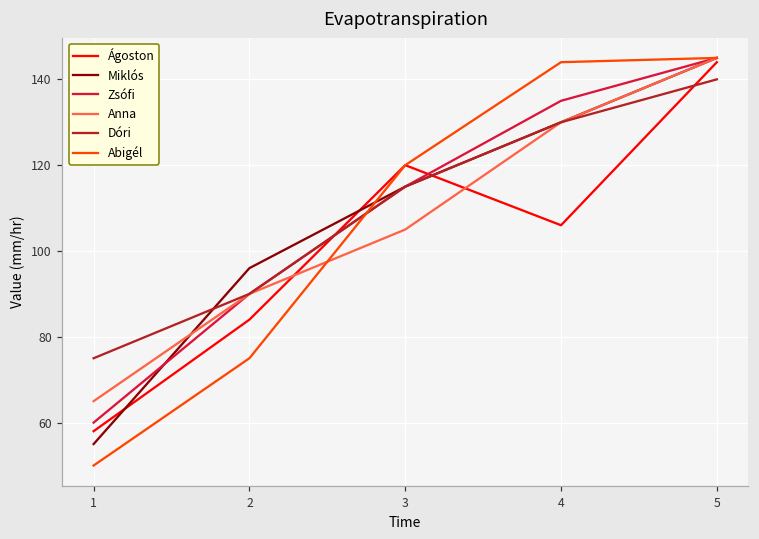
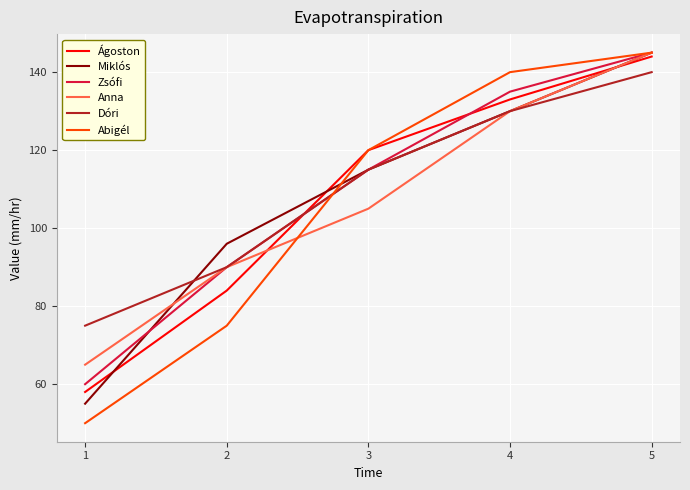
Ágoston, 4: 106 -> 133
Abigél, 4: 144 -> 140
